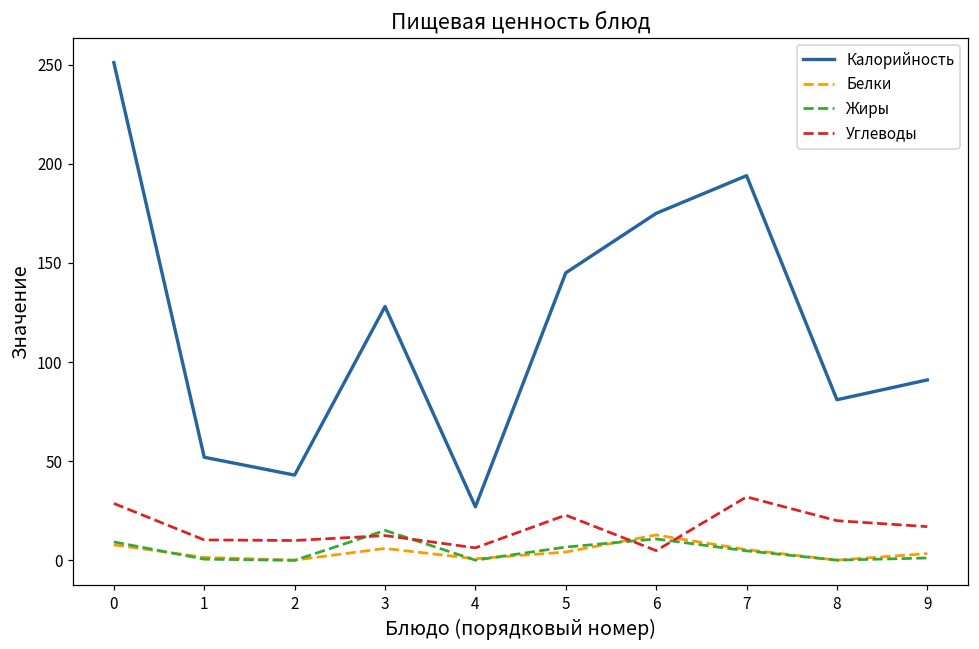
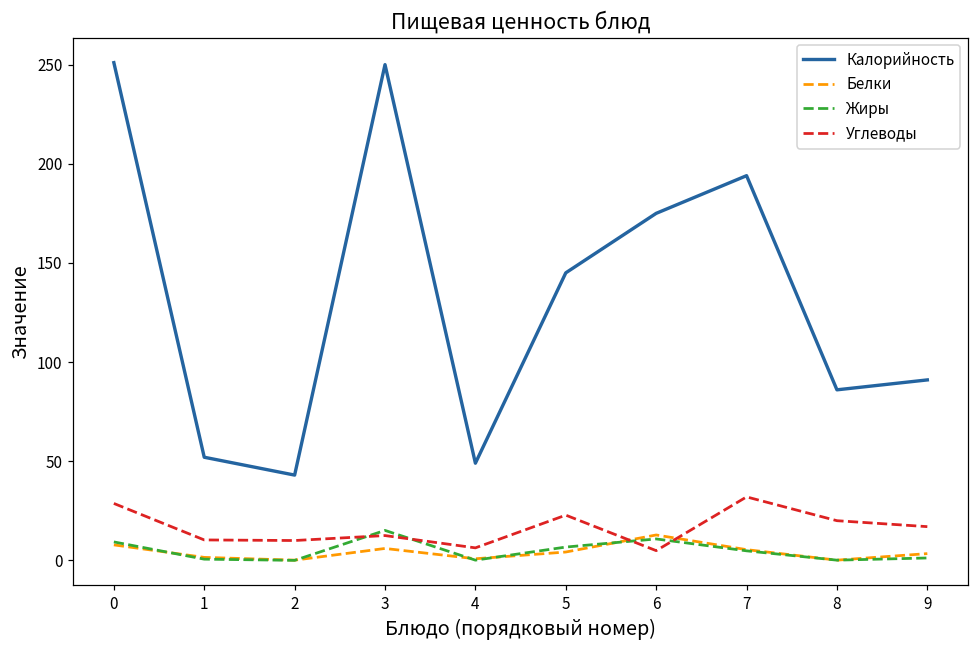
Калорийность, 3: 128 -> 250
Калорийность, 4: 27 -> 49
Калорийность, 8: 81 -> 86
